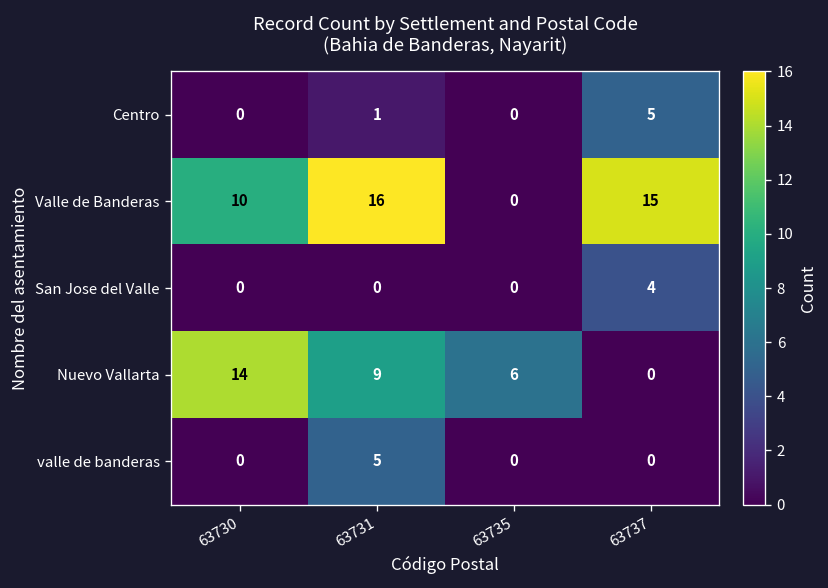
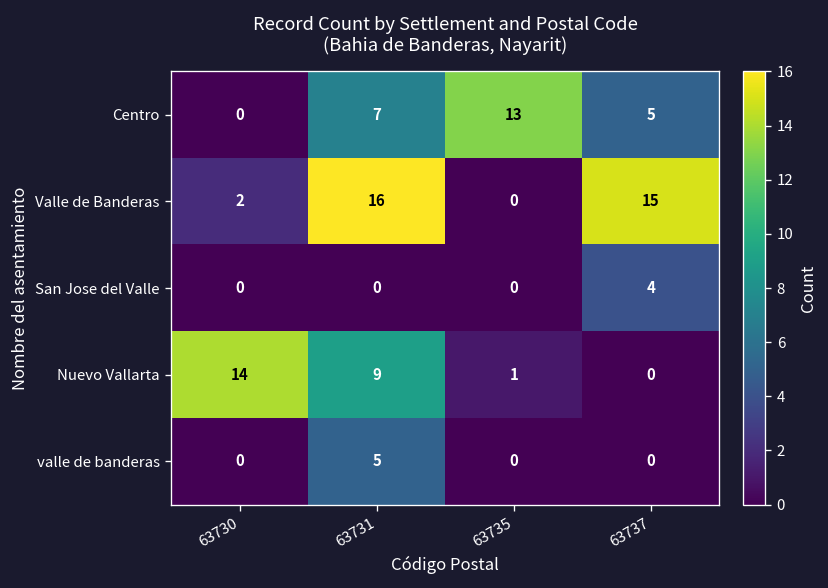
Centro, 63731: 1 -> 7
Centro, 63735: 0 -> 13
Valle de Banderas, 63730: 10 -> 2
Nuevo Vallarta, 63735: 6 -> 1
